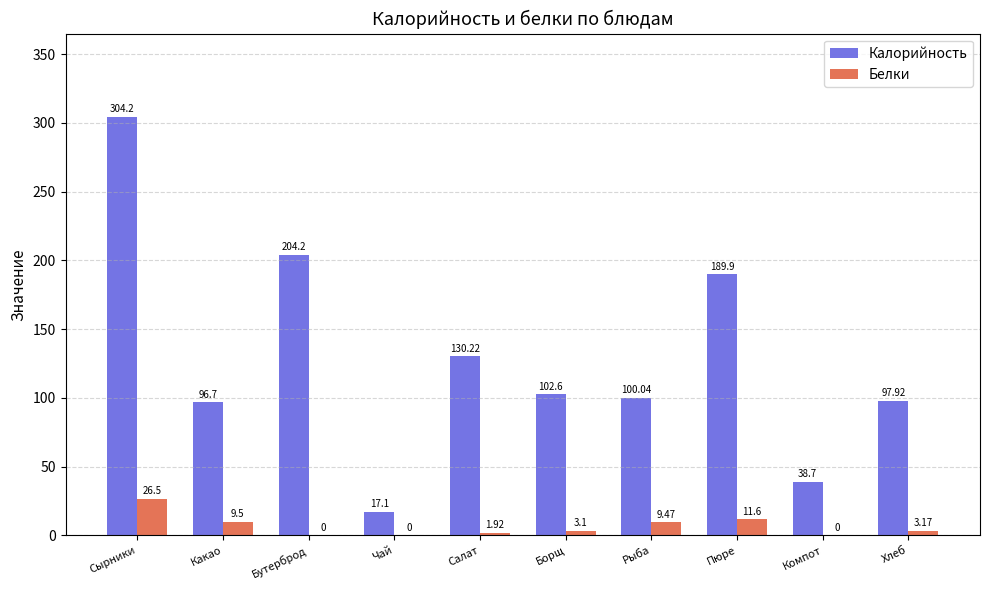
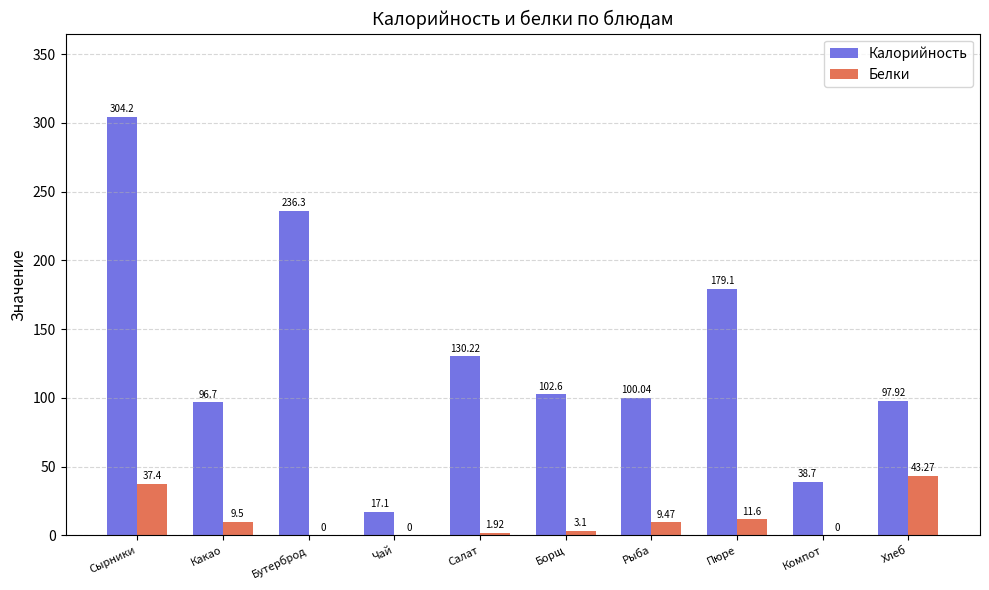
Белки, Сырники: 26.5 -> 37.4
Калорийность, Бутерброд: 204.2 -> 236.3
Калорийность, Пюре: 189.9 -> 179.1
Белки, Хлеб: 3.17 -> 43.27
